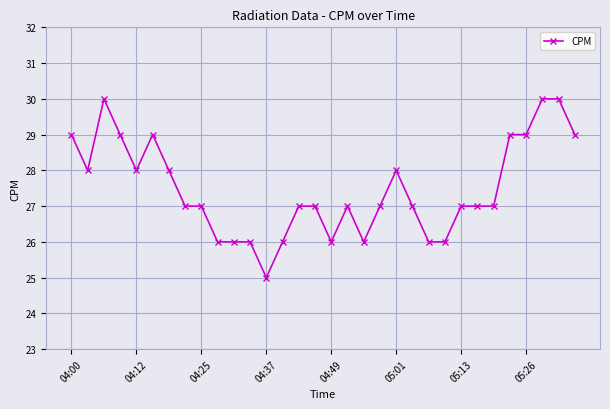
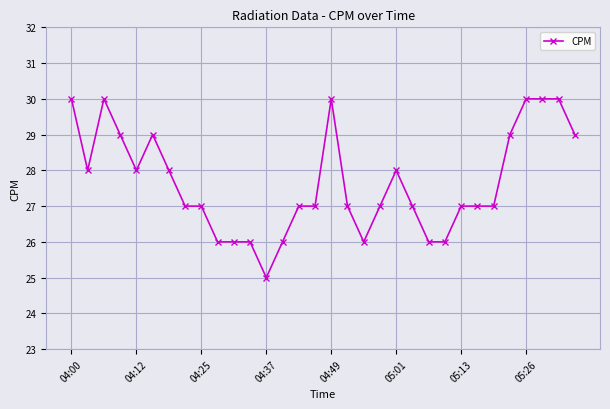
04:00: 29 -> 30
04:49: 26 -> 30
05:26: 29 -> 30
